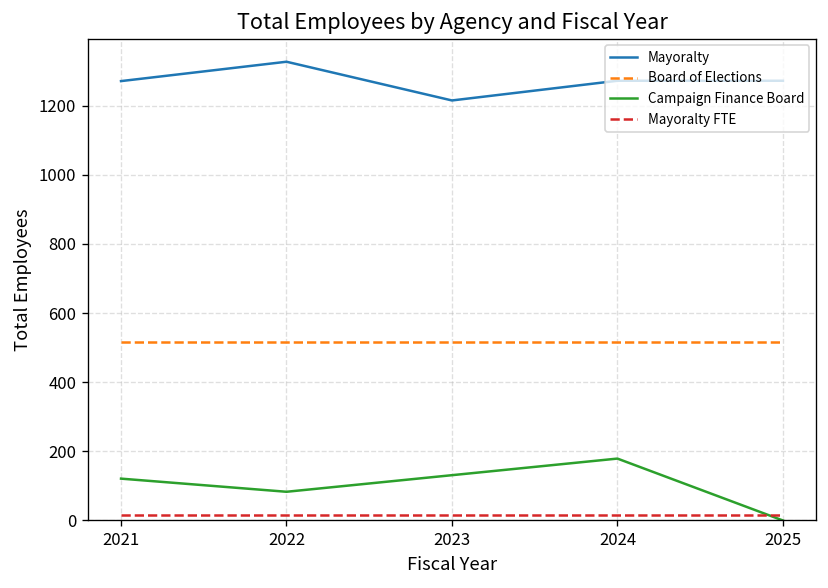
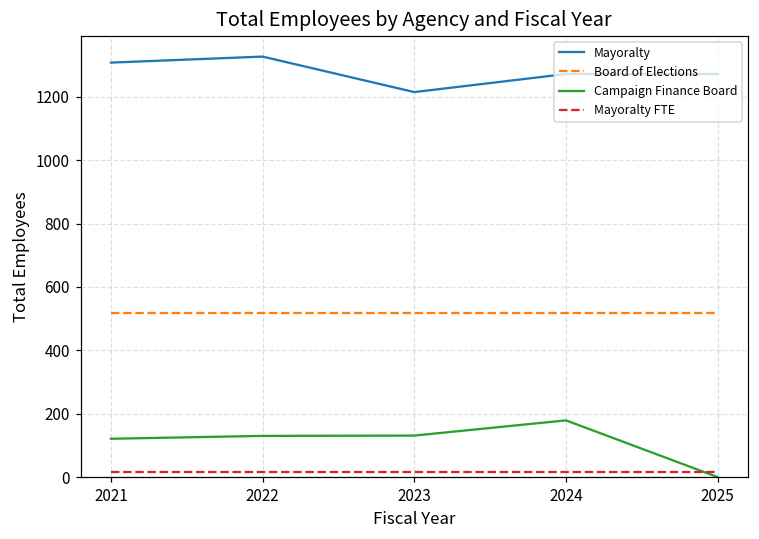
Mayoralty, 2021: 1270 -> 1310
Campaign Finance Board, 2022: 80 -> 130
